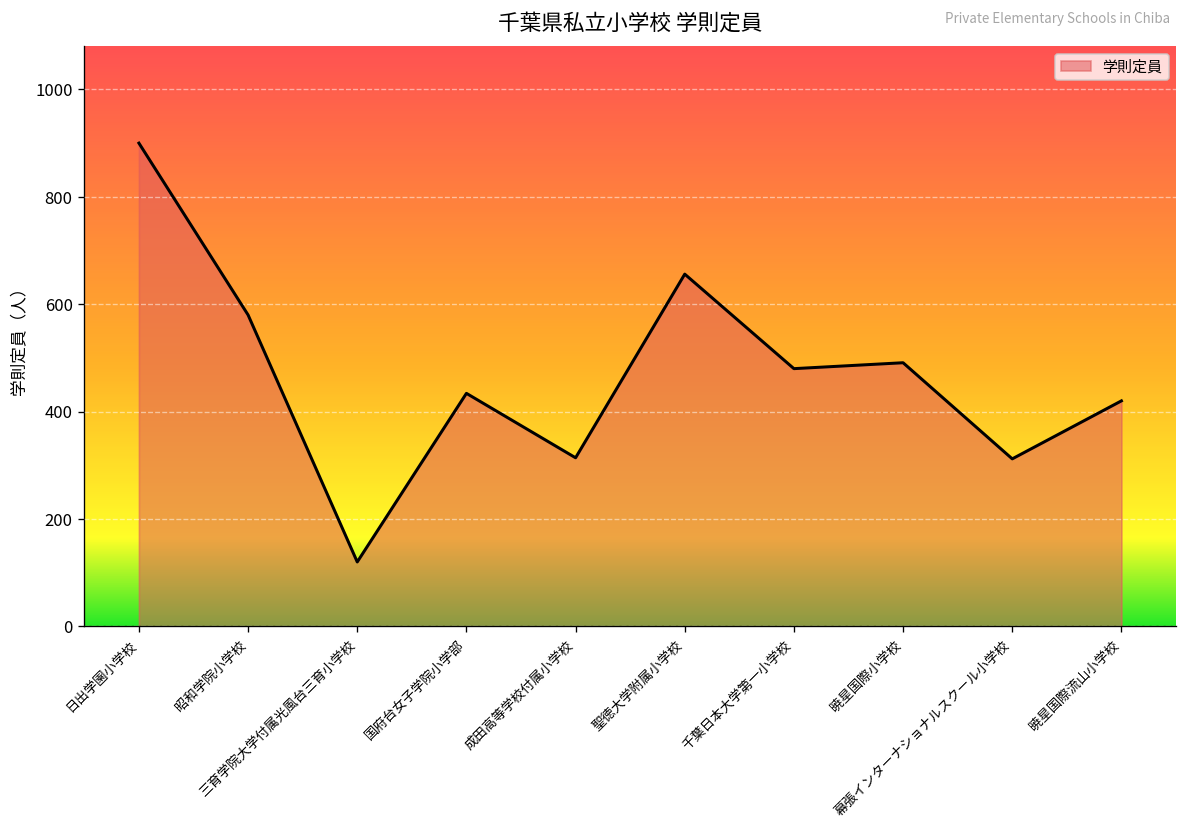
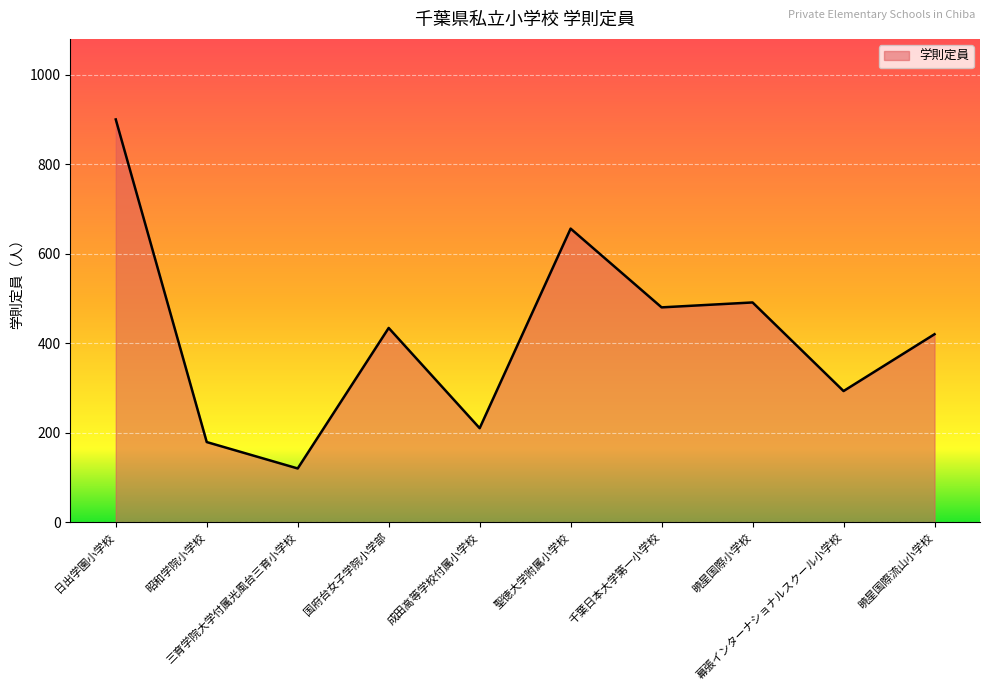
昭和学院小学校: 580 -> 180
成田高等学校付属小学校: 310 -> 210
幕張インターナショナルスクール小学校: 310 -> 290
